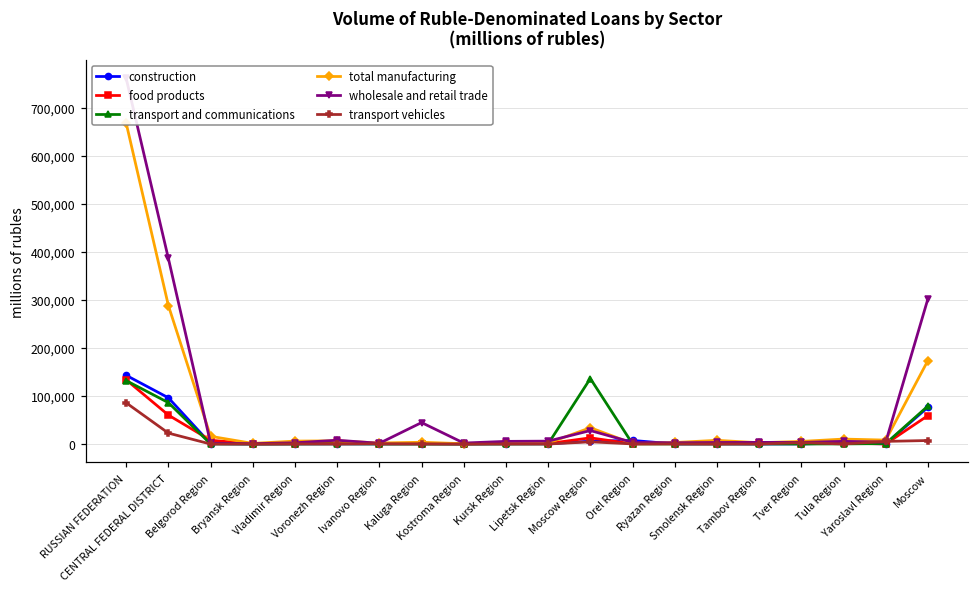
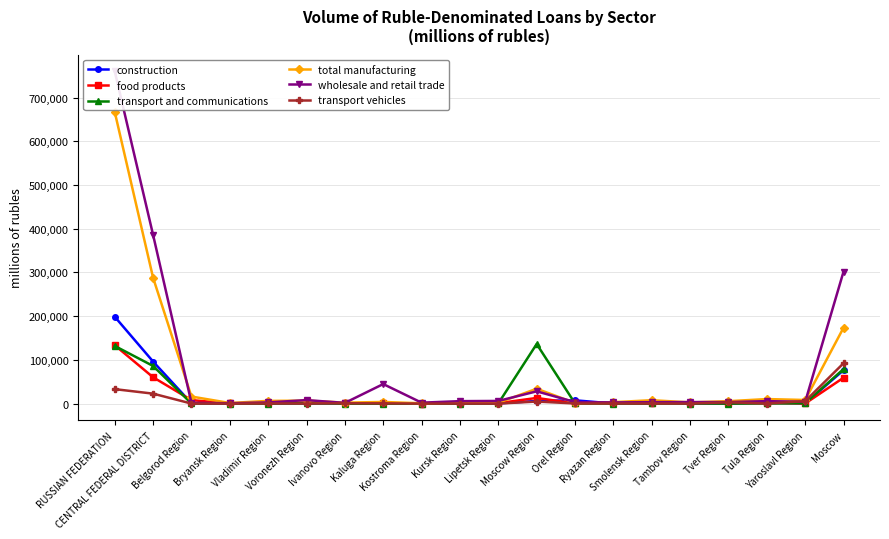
construction, RUSSIAN FEDERATION: 140,000 -> 200,000
transport vehicles, RUSSIAN FEDERATION: 90,000 -> 30,000
transport vehicles, Moscow: 10,000 -> 90,000
